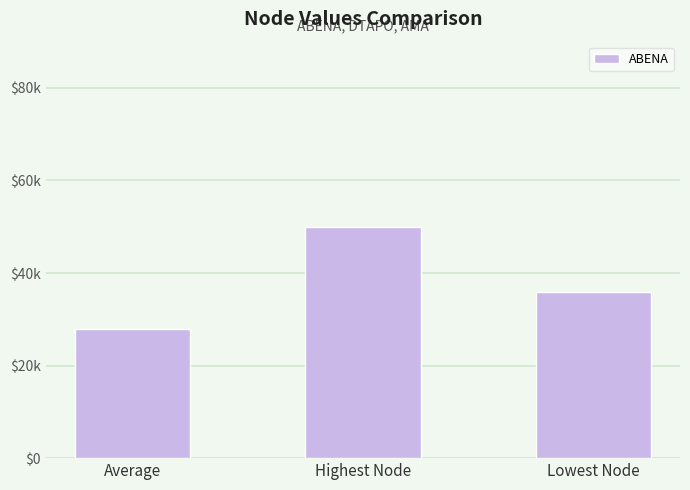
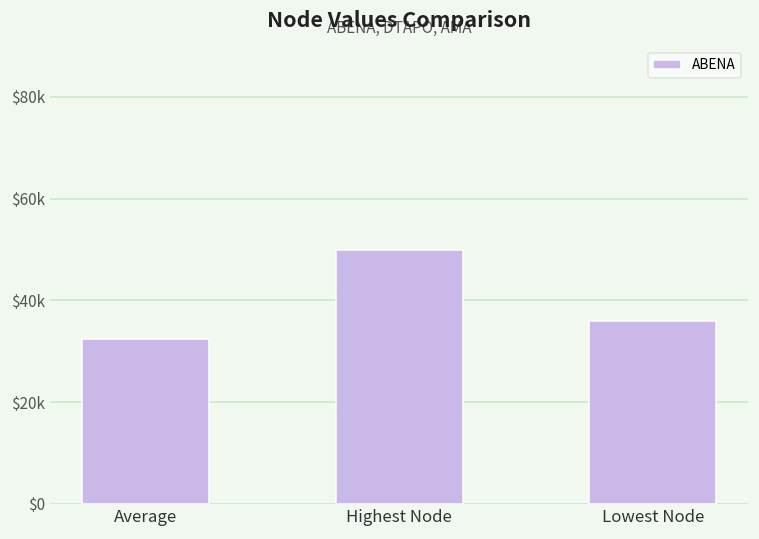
Average: $28000 -> $32000
